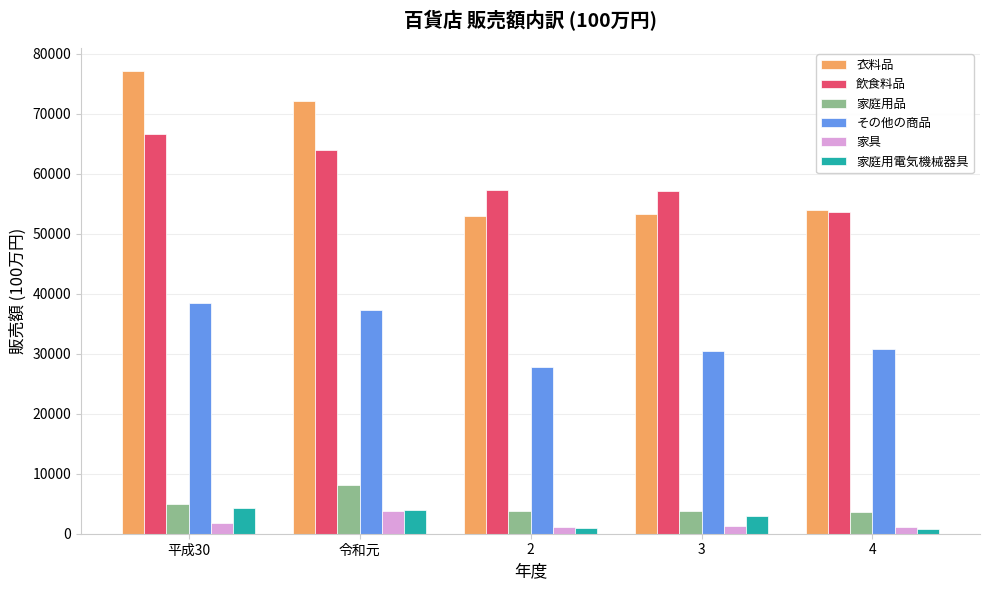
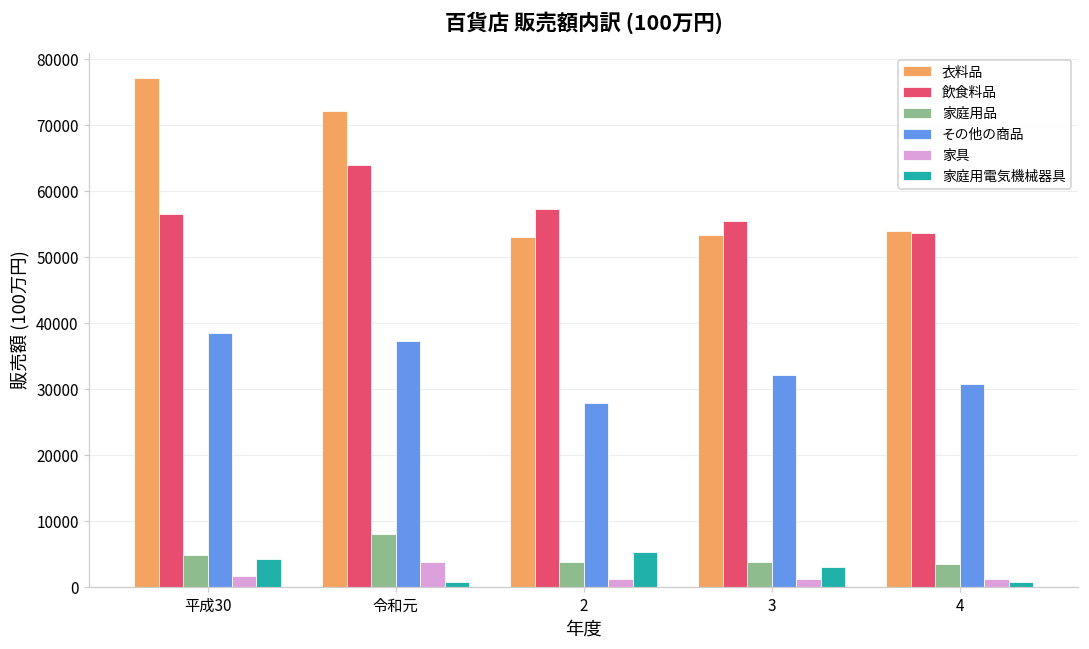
飲食料品, 平成30: 67000 -> 57000
家庭用電気機械器具, 令和元: 4000 -> 1000
家庭用電気機械器具, 2: 1000 -> 5000
飲食料品, 3: 57000 -> 56000
その他の商品, 3: 30000 -> 32000
